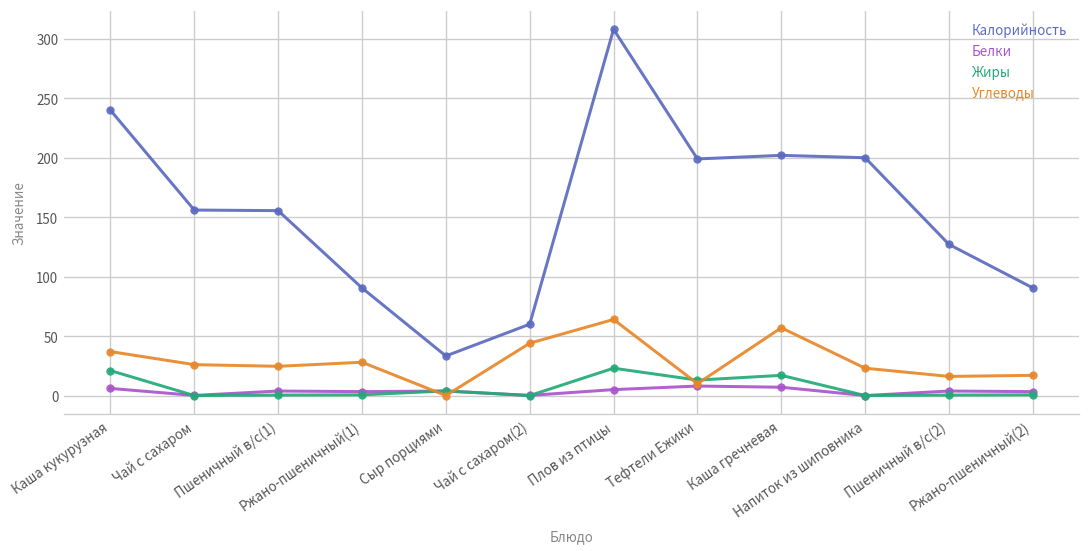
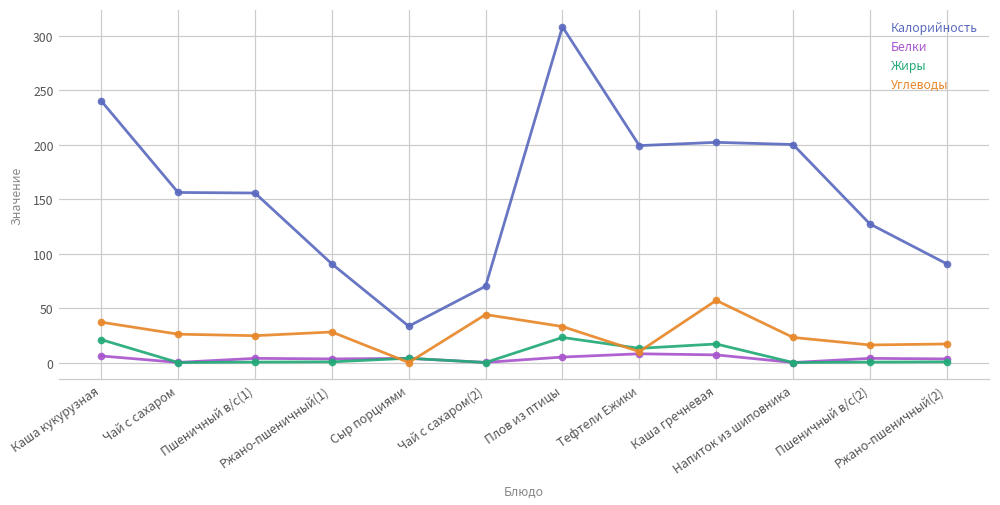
Калорийность, Чай с сахаром(2): 60 -> 70
Углеводы, Плов из птицы: 60 -> 30
